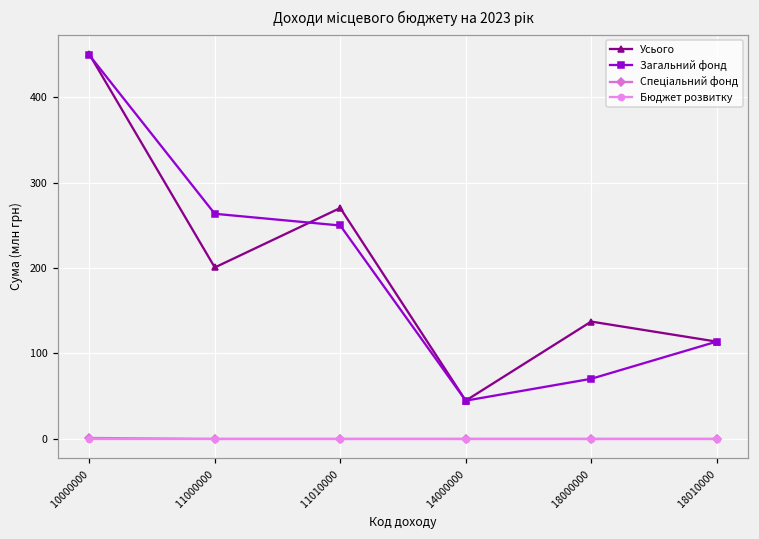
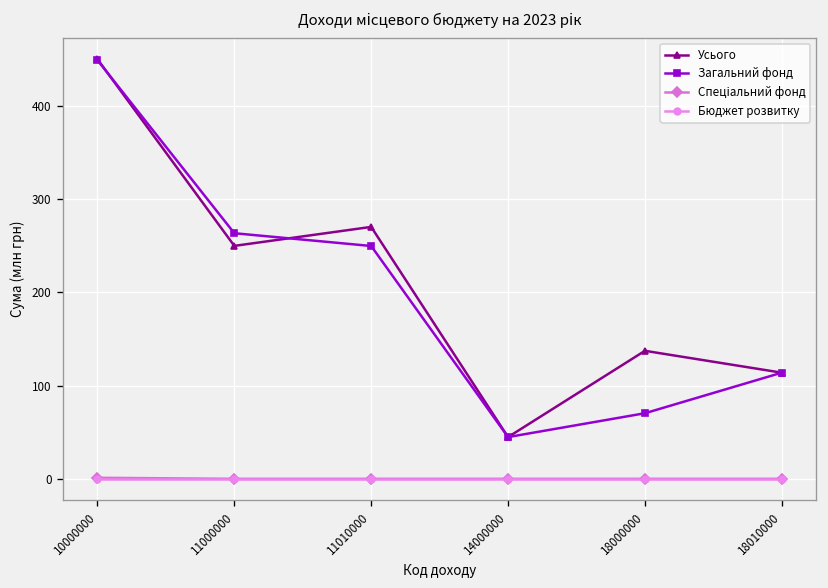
Усього, 11000000: 200 -> 250
